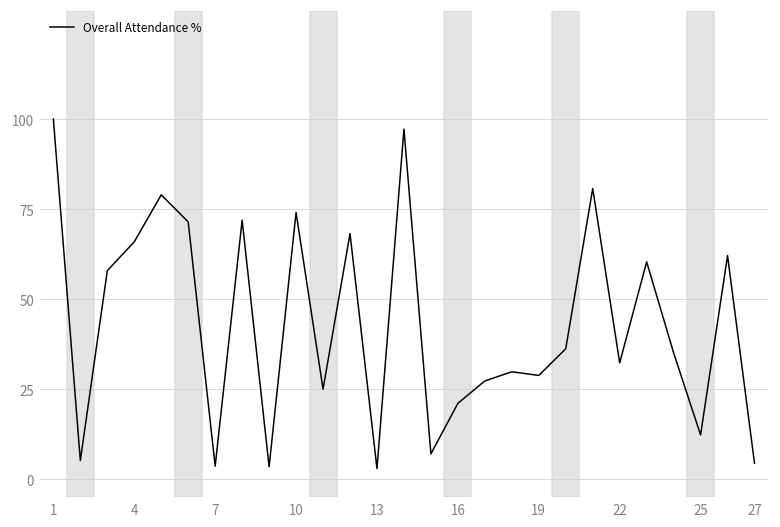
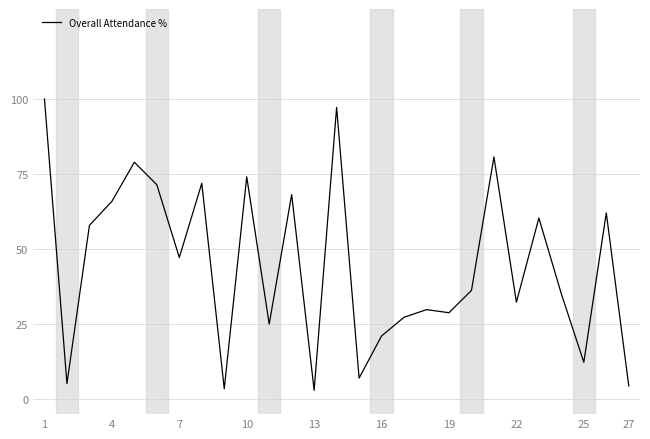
7: 4 -> 47
